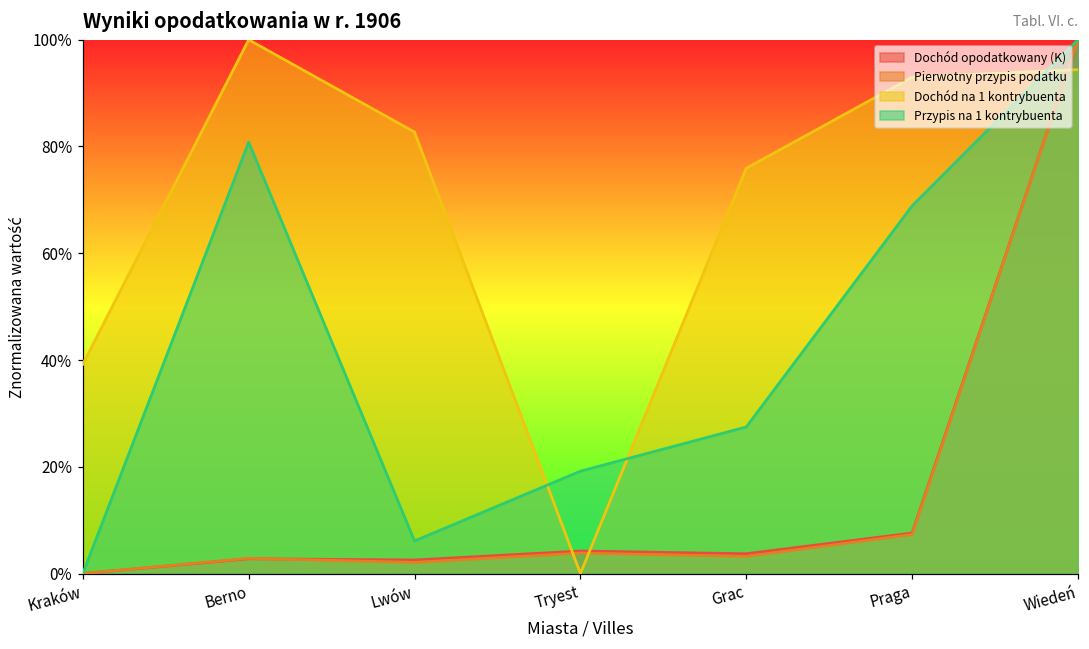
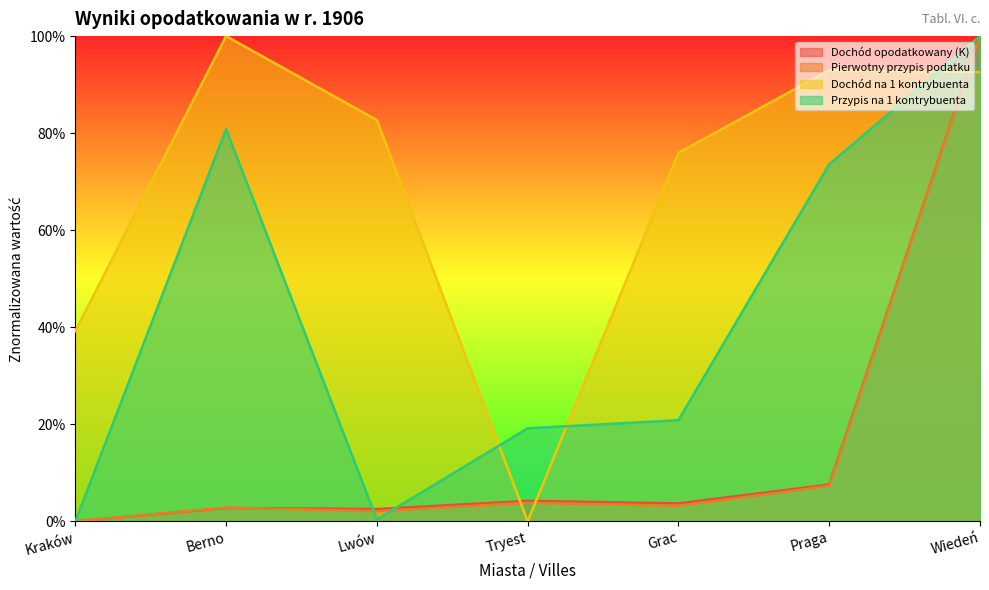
Przypis na 1 kontrybuenta, Lwów: 6% -> 0%
Przypis na 1 kontrybuenta, Grac: 27% -> 21%
Przypis na 1 kontrybuenta, Praga: 69% -> 74%
Dochód na 1 kontrybuenta, Wiedeń: 94% -> 93%
